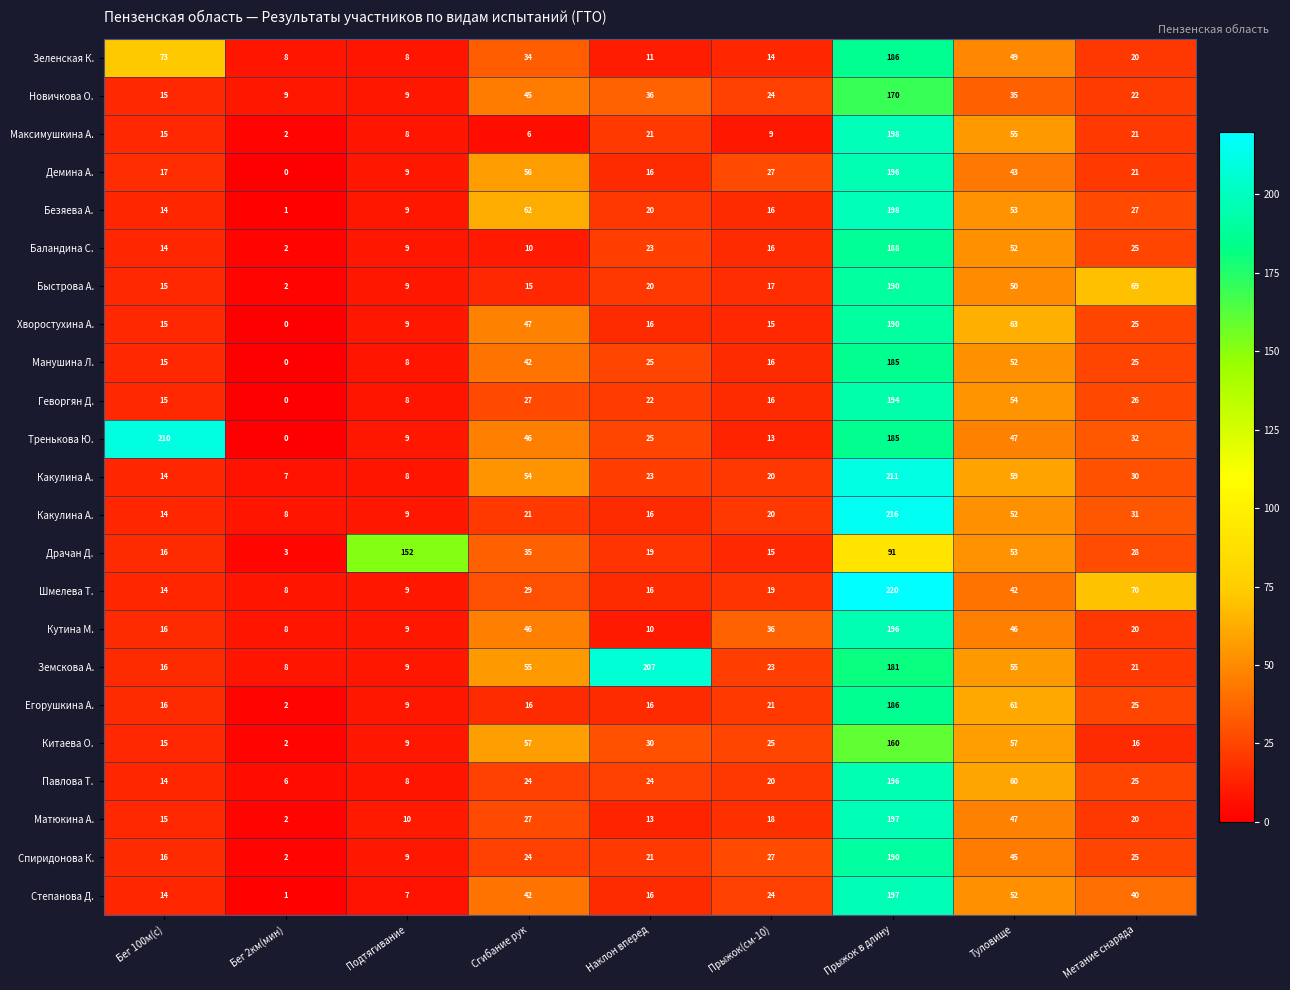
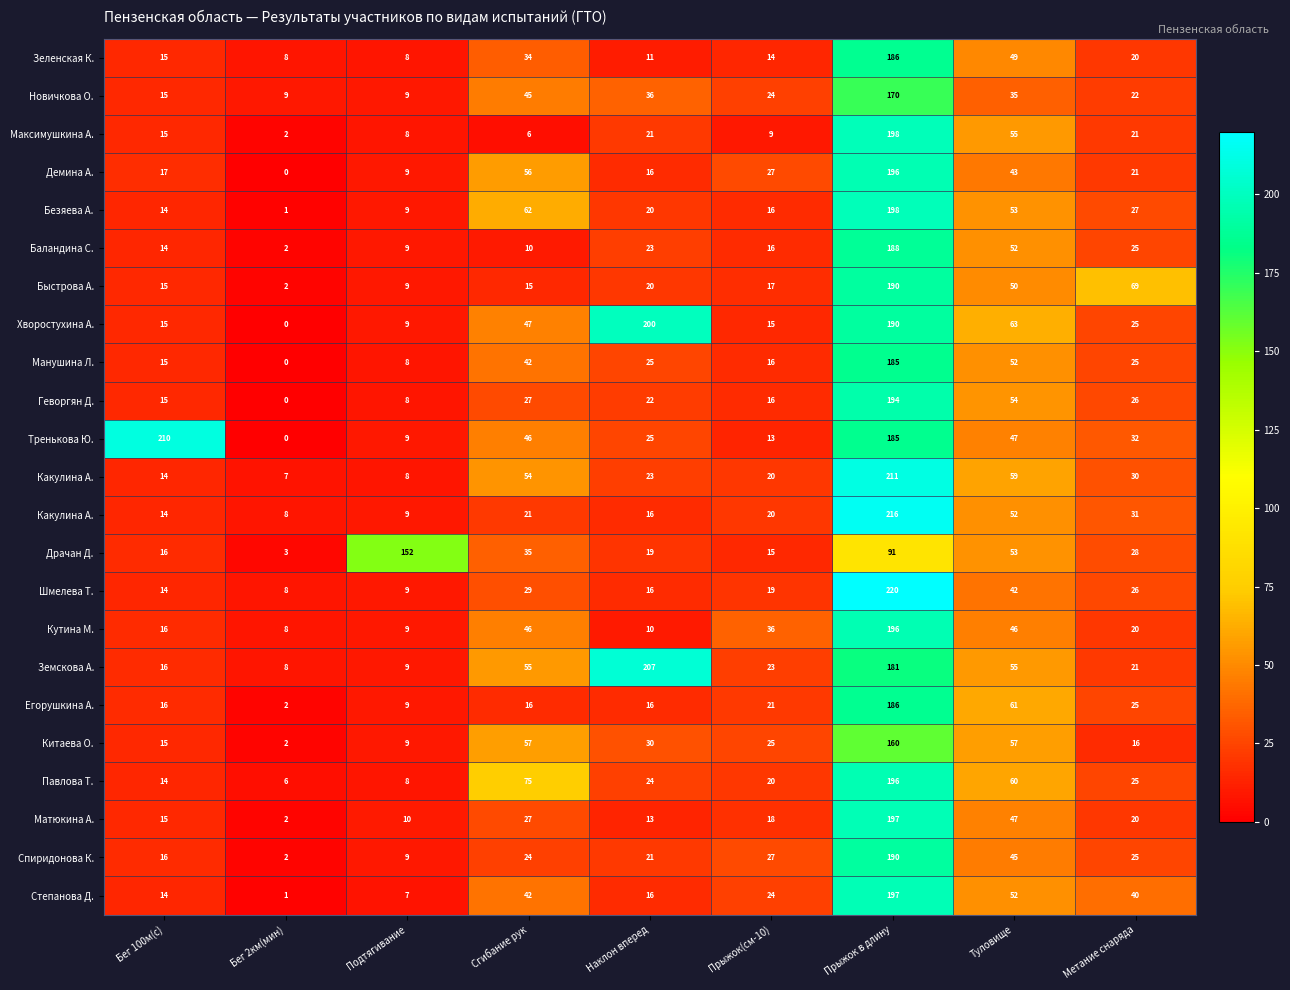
Зеленская К., Бег 100м(с): 73 -> 15
Хворостухина А., Наклон вперед: 16 -> 200
Шмелева Т., Метание снаряда: 70 -> 26
Павлова Т., Сгибание рук: 24 -> 75
